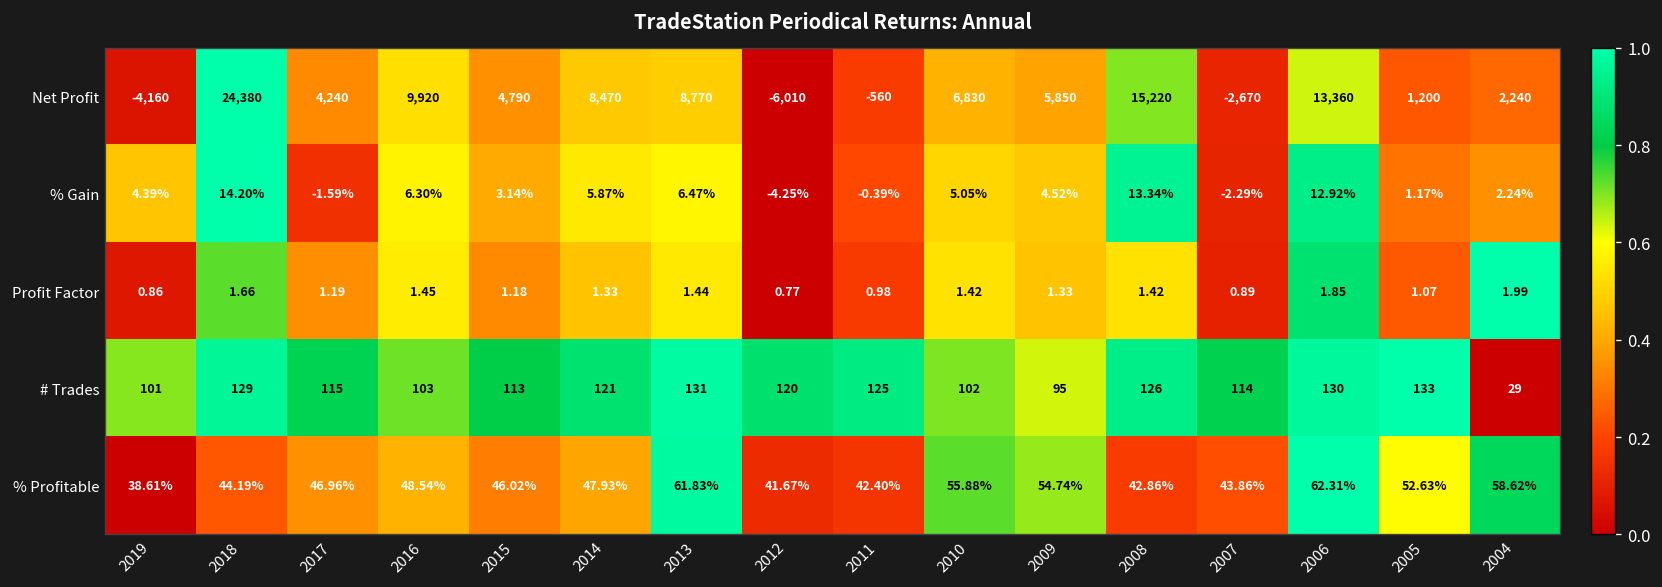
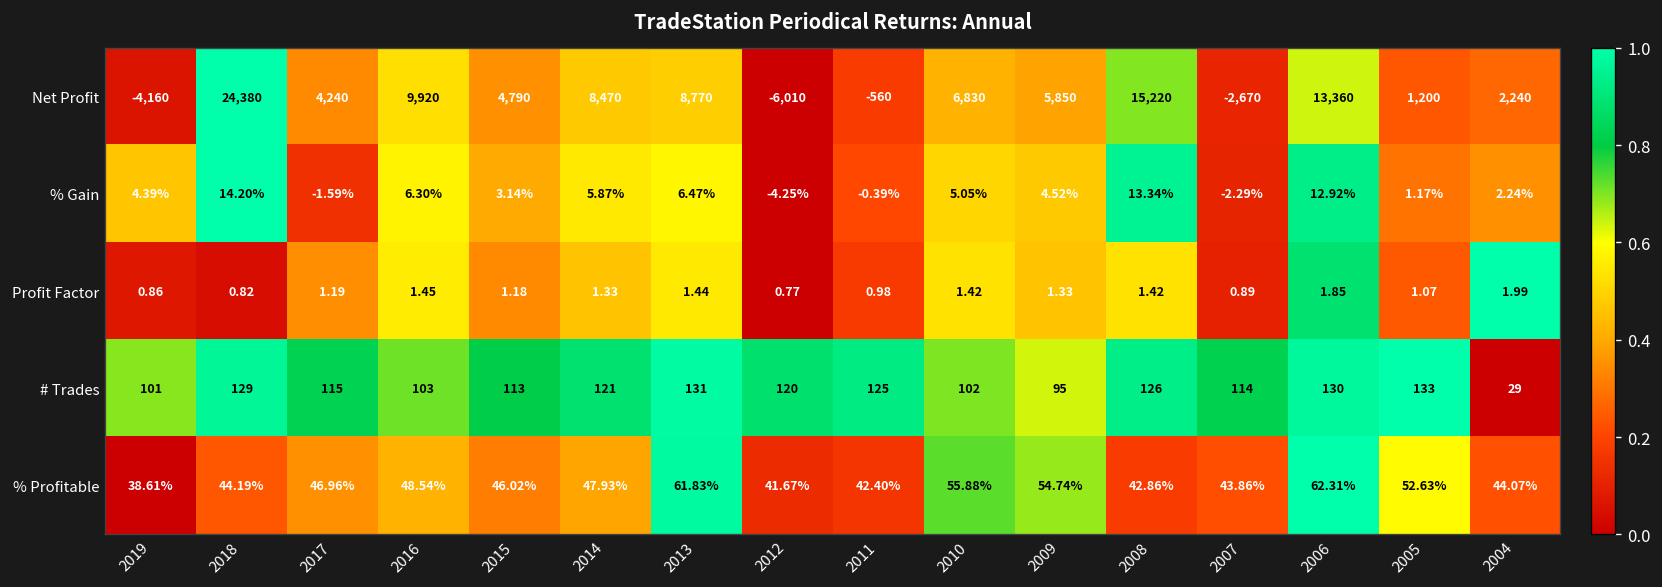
Profit Factor, 2018: 1.66 -> 0.82
% Profitable, 2004: 58.62% -> 44.07%
